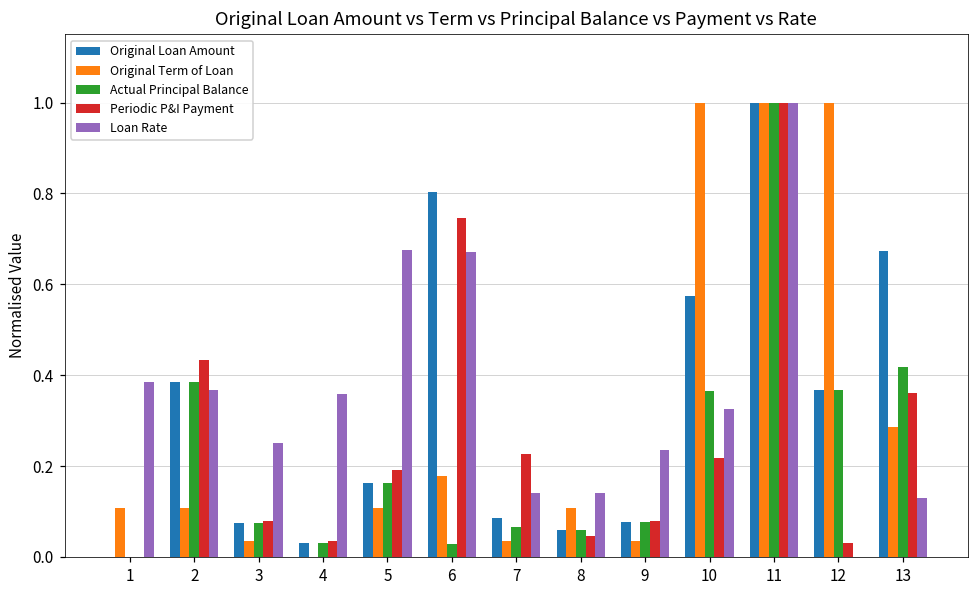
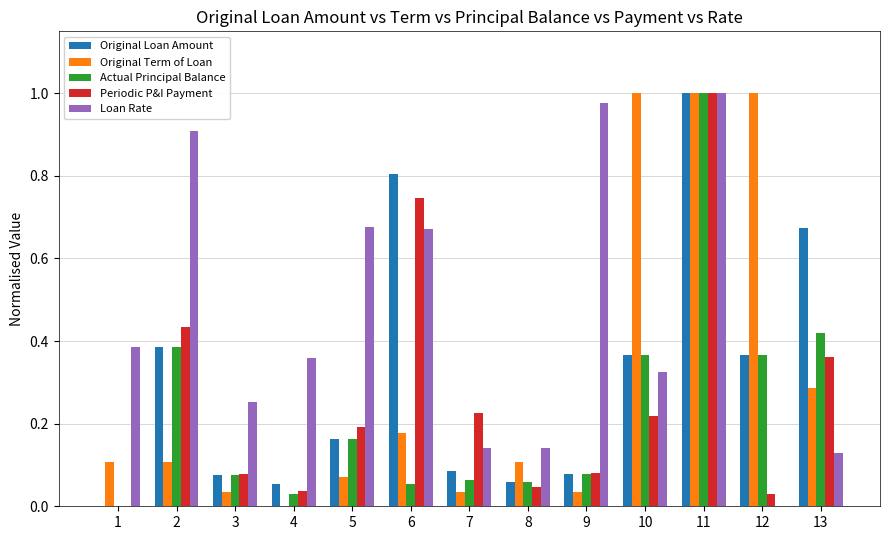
Loan Rate, 2: 0.37 -> 0.91
Original Loan Amount, 4: 0.03 -> 0.05
Original Term of Loan, 5: 0.11 -> 0.07
Actual Principal Balance, 6: 0.03 -> 0.05
Loan Rate, 9: 0.24 -> 0.98
Original Loan Amount, 10: 0.57 -> 0.37
